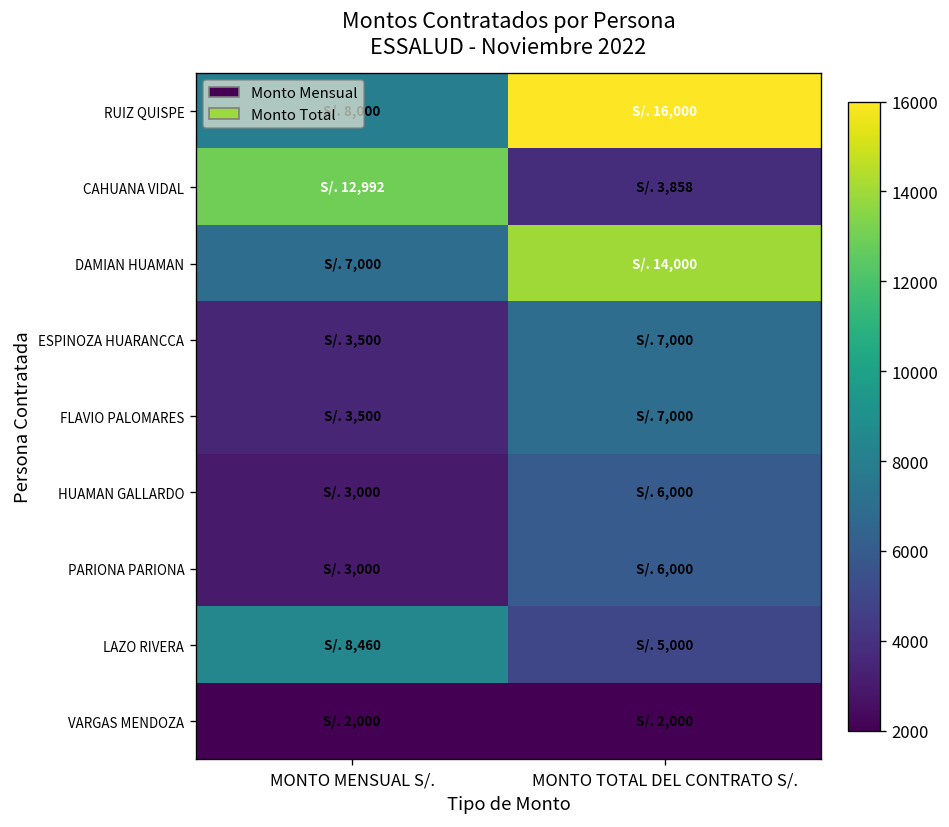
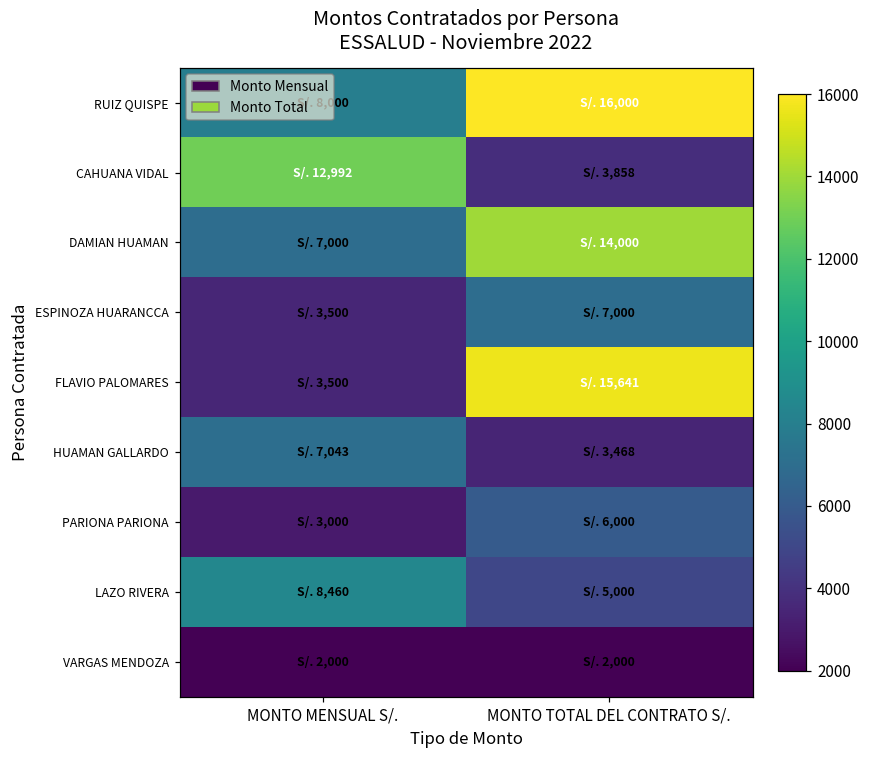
FLAVIO PALOMARES, MONTO TOTAL DEL CONTRATO S/.: 7,000 -> 15,641
HUAMAN GALLARDO, MONTO MENSUAL S/.: 3,000 -> 7,043
HUAMAN GALLARDO, MONTO TOTAL DEL CONTRATO S/.: 6,000 -> 3,468
